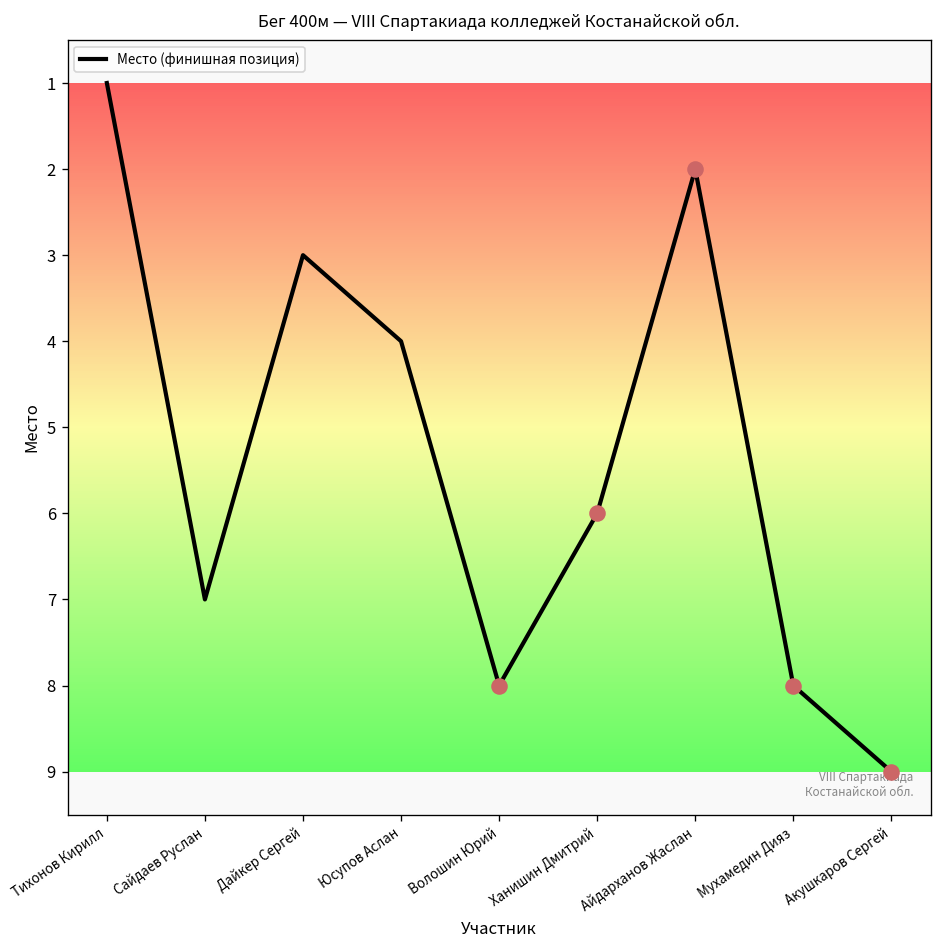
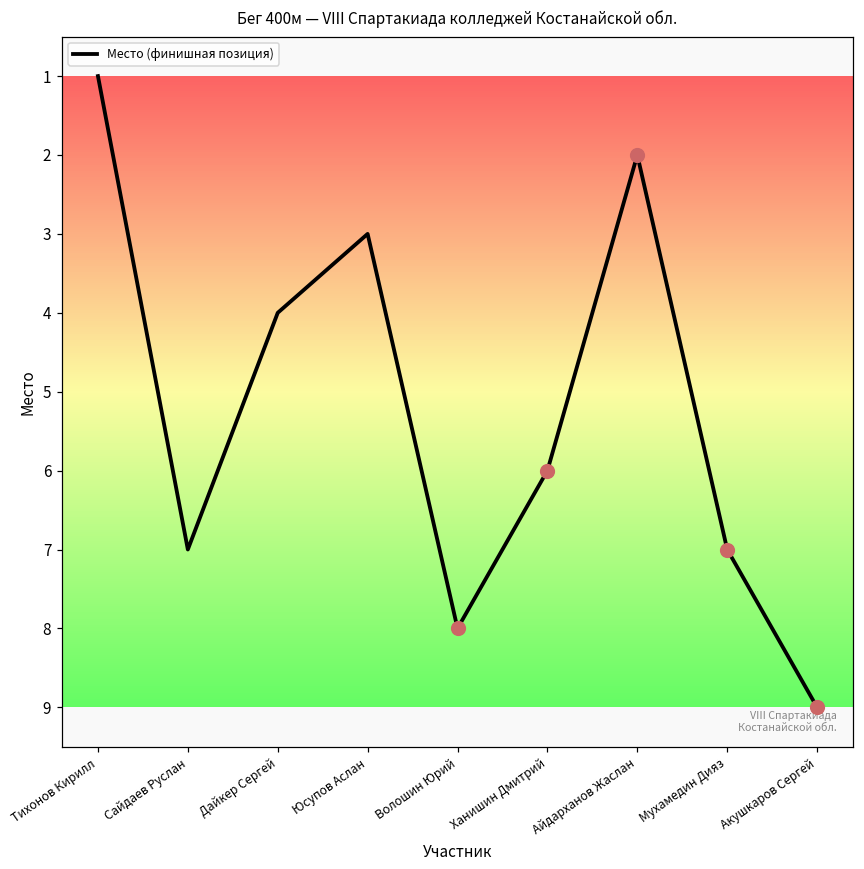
Место (финишная позиция), Дайкер Сергей: 3 -> 4
Место (финишная позиция), Юсупов Аслан: 4 -> 3
Место (финишная позиция), Мухамедин Дияз: 8 -> 7
